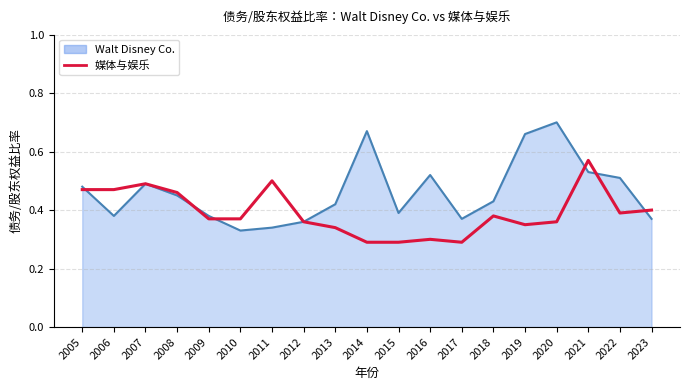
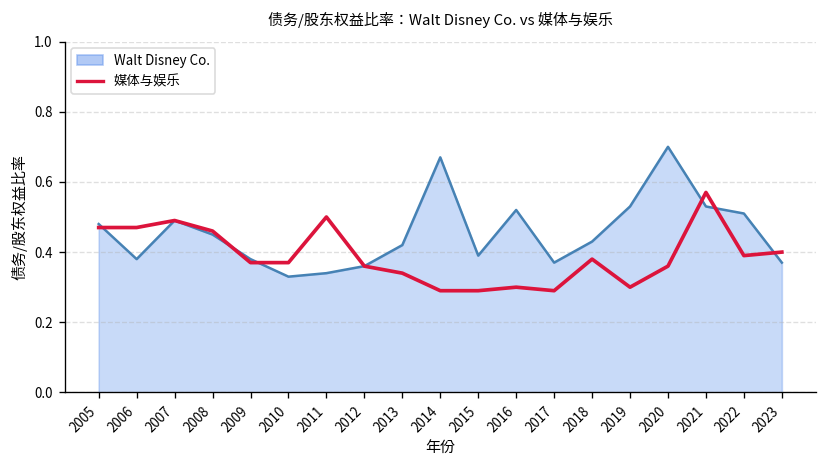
Walt Disney Co., 2019: 0.66 -> 0.53
媒体与娱乐, 2019: 0.35 -> 0.30
